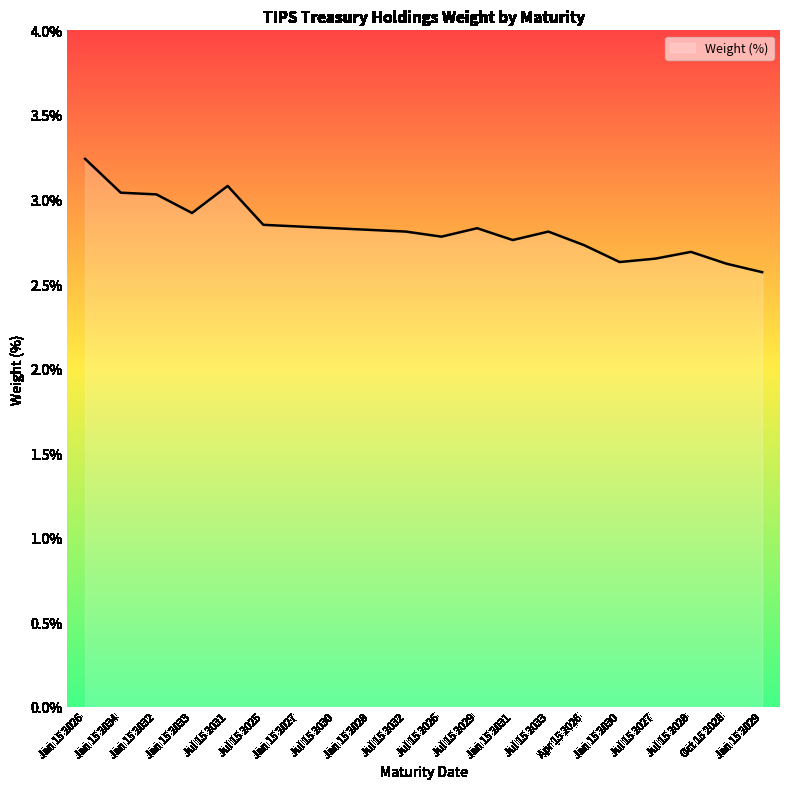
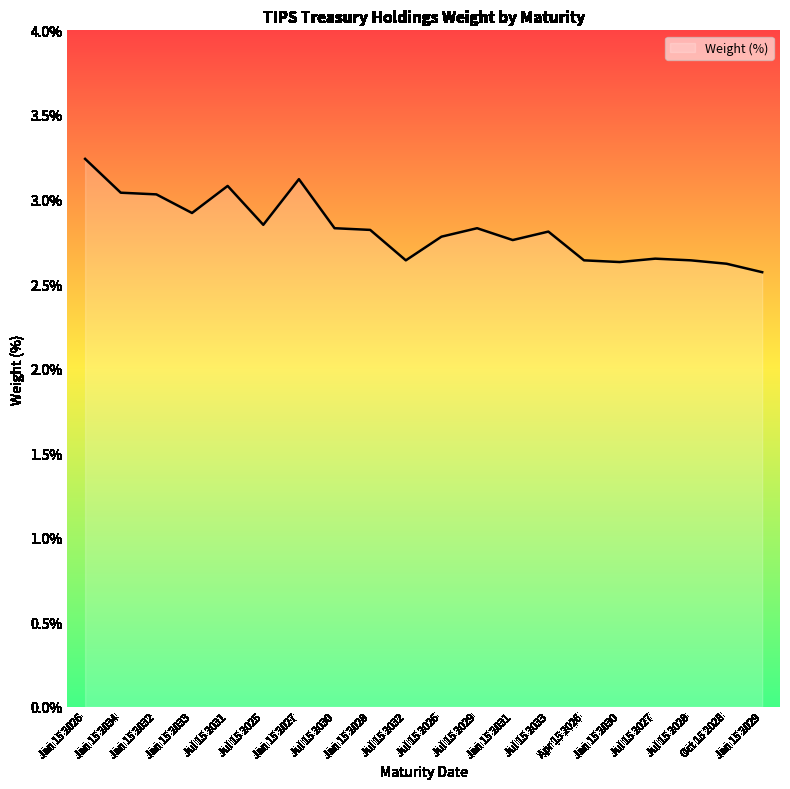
Jan 15 2027: 2.84% -> 3.12%
Jul 15 2032: 2.81% -> 2.64%
Apr 15 2026: 2.73% -> 2.64%
Jul 15 2028: 2.69% -> 2.64%
